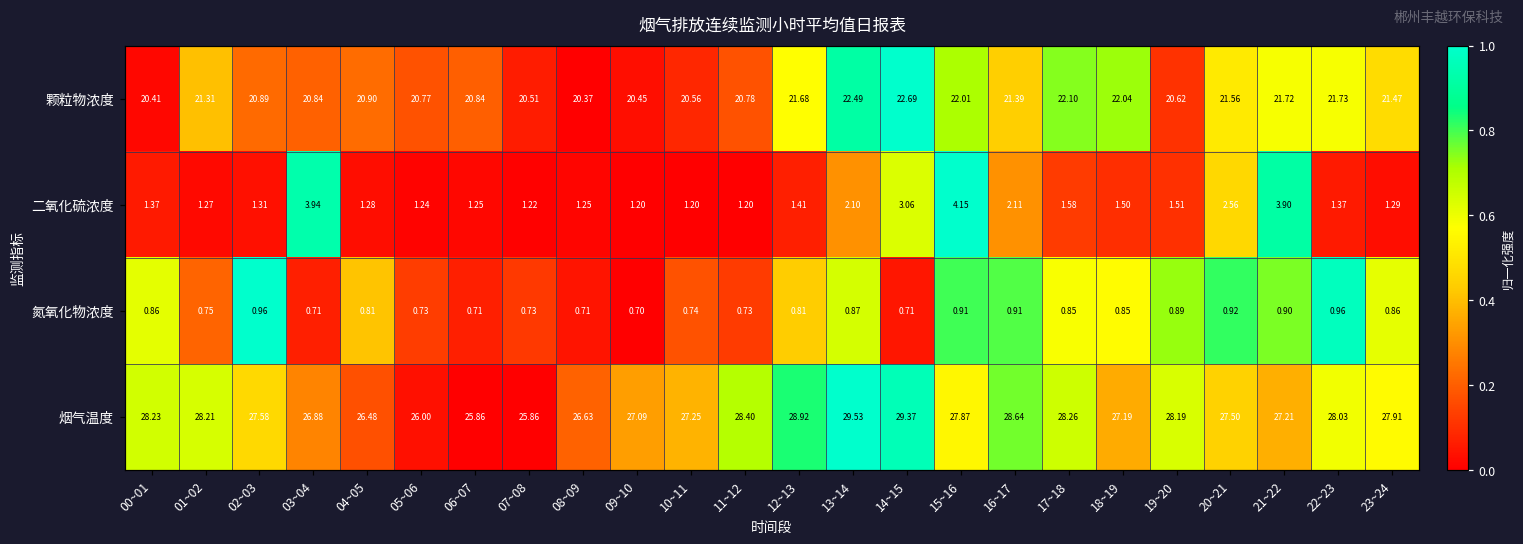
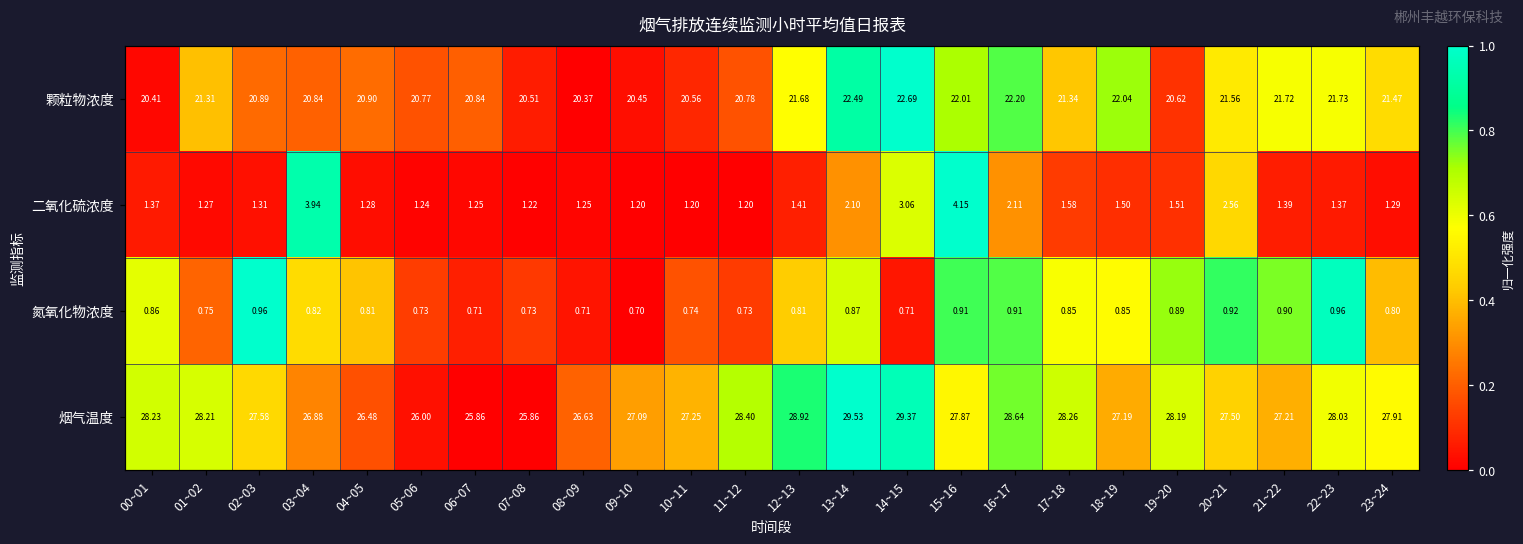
颗粒物浓度, 16~17: 21.39 -> 22.20
颗粒物浓度, 17~18: 22.10 -> 21.34
二氧化硫浓度, 21~22: 3.90 -> 1.39
氮氧化物浓度, 03~04: 0.71 -> 0.82
氮氧化物浓度, 23~24: 0.86 -> 0.80
